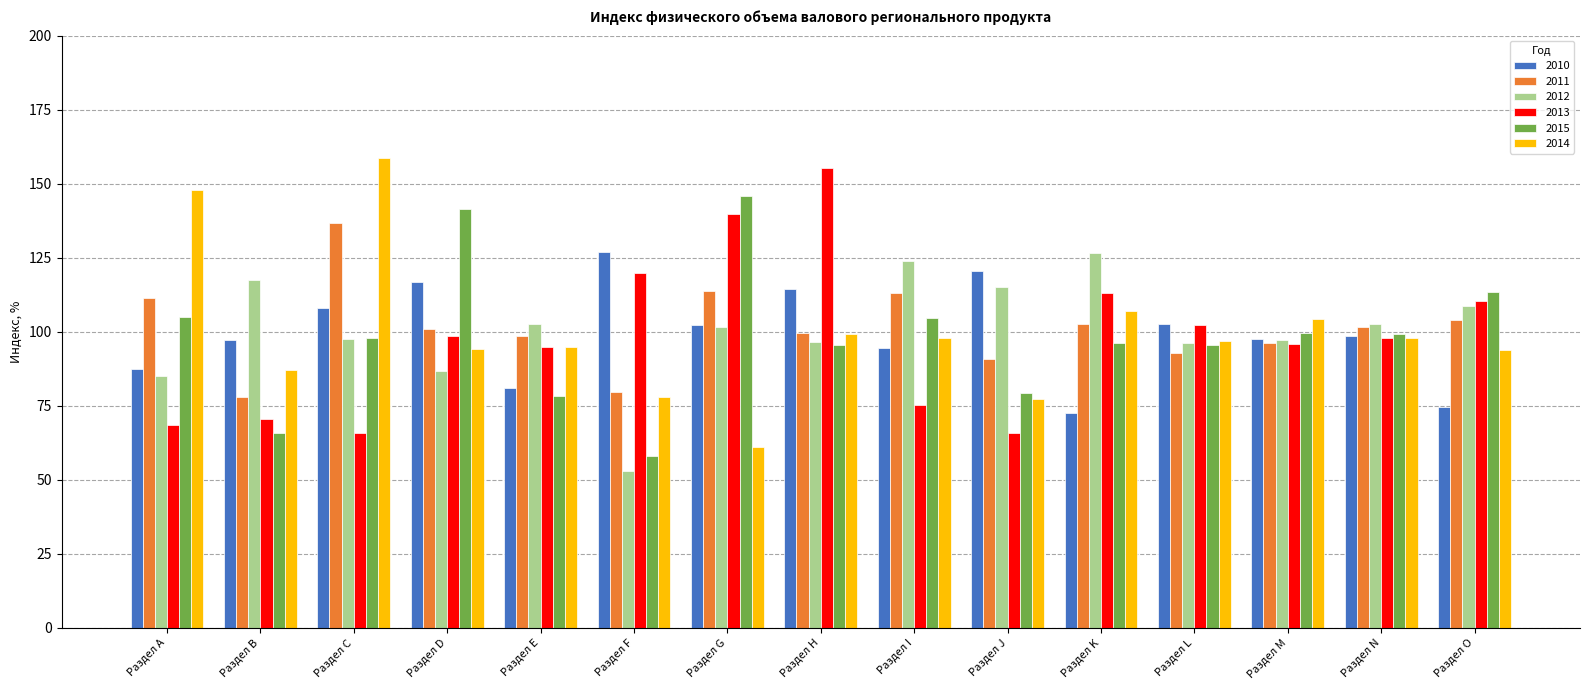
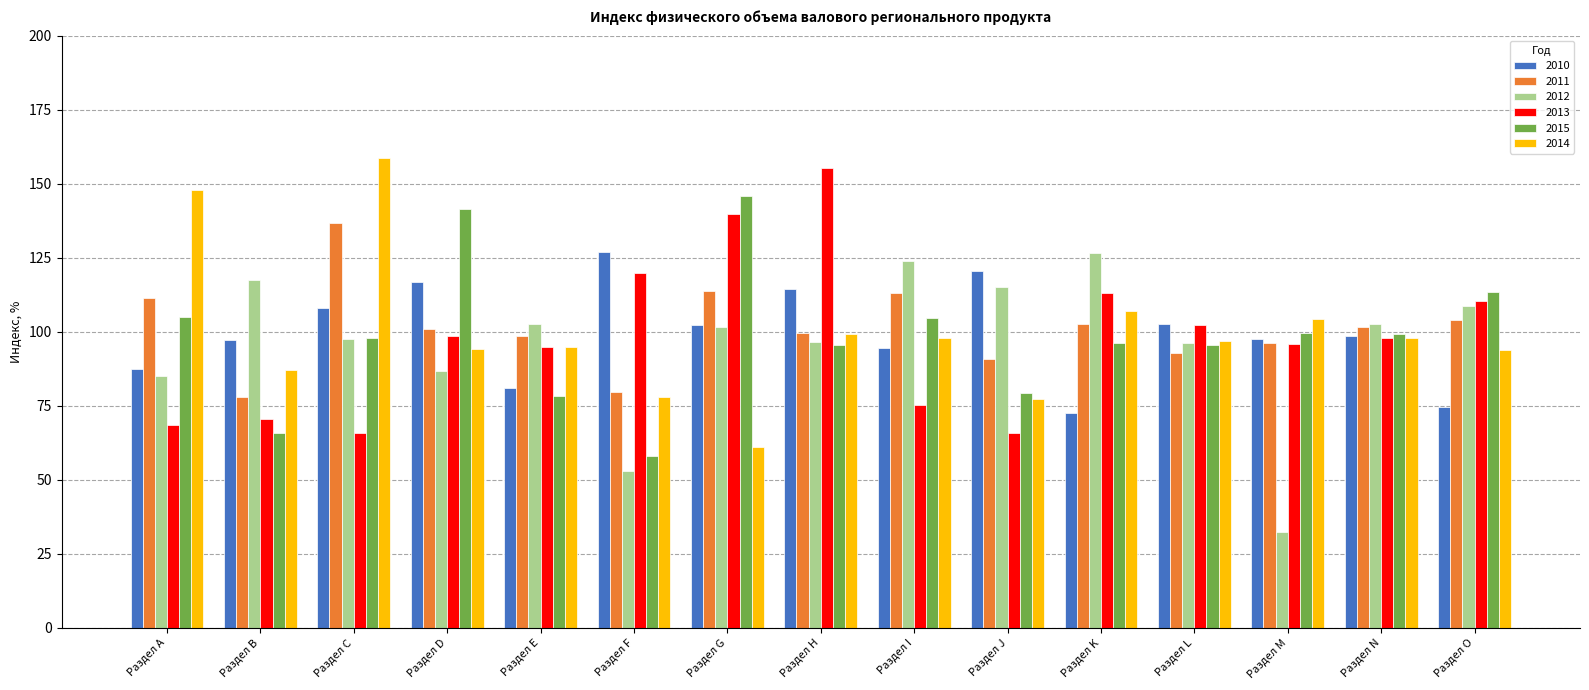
2012, Раздел M: 97 -> 32
